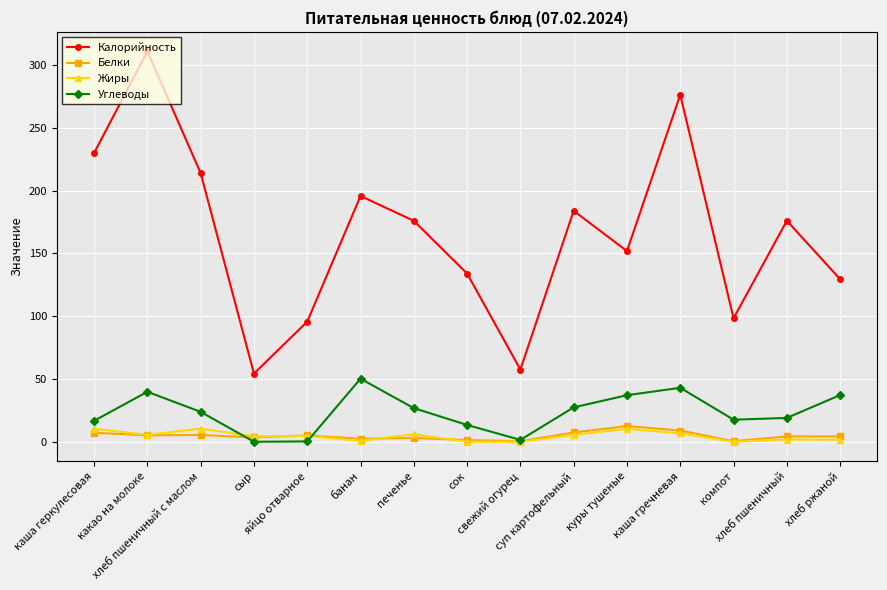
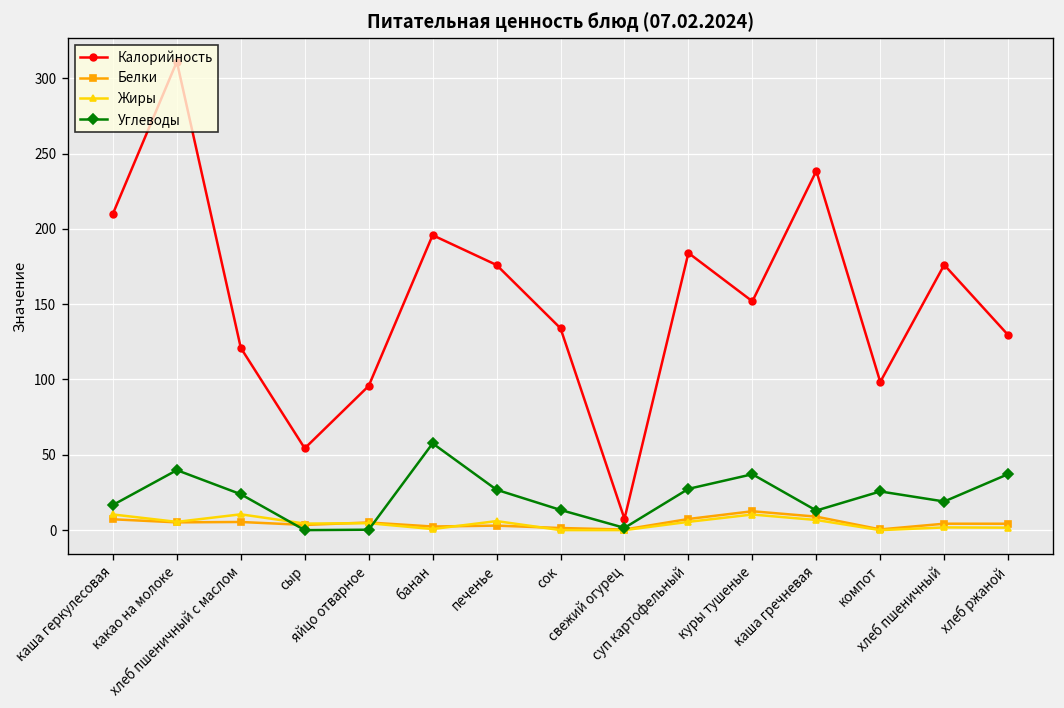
Калорийность, каша геркулесовая: 230 -> 210
Калорийность, хлеб пшеничный с маслом: 214 -> 121
Углеводы, банан: 50 -> 58
Калорийность, свежий огурец: 58 -> 8
Калорийность, каша гречневая: 277 -> 238
Углеводы, каша гречневая: 43 -> 13
Углеводы, компот: 18 -> 26
